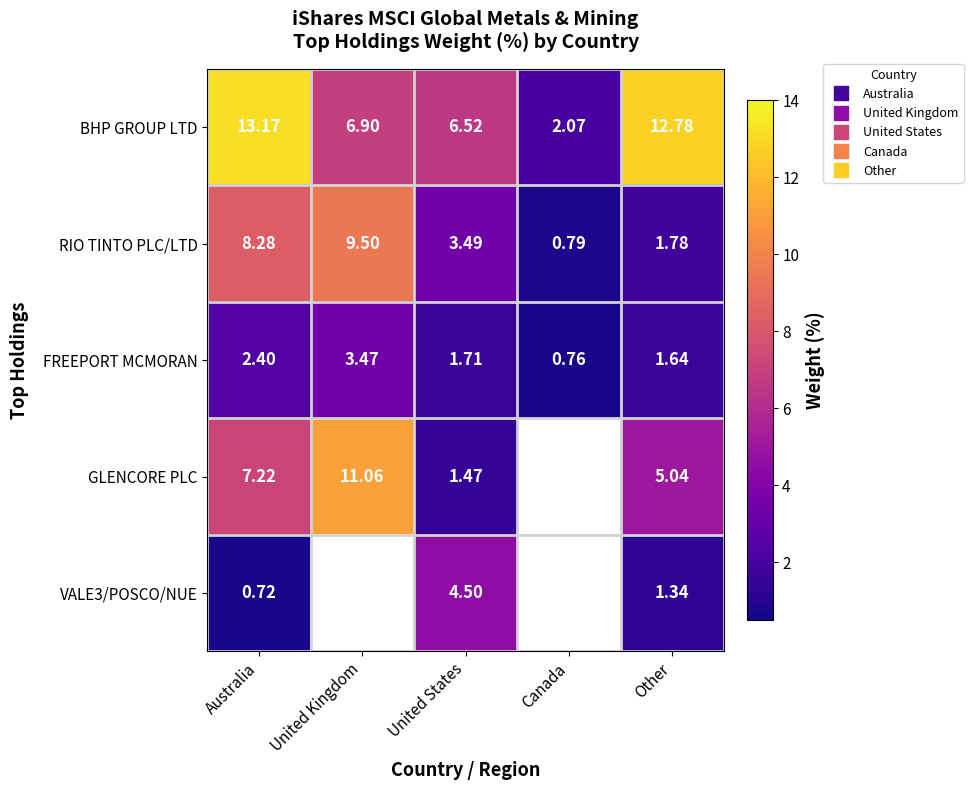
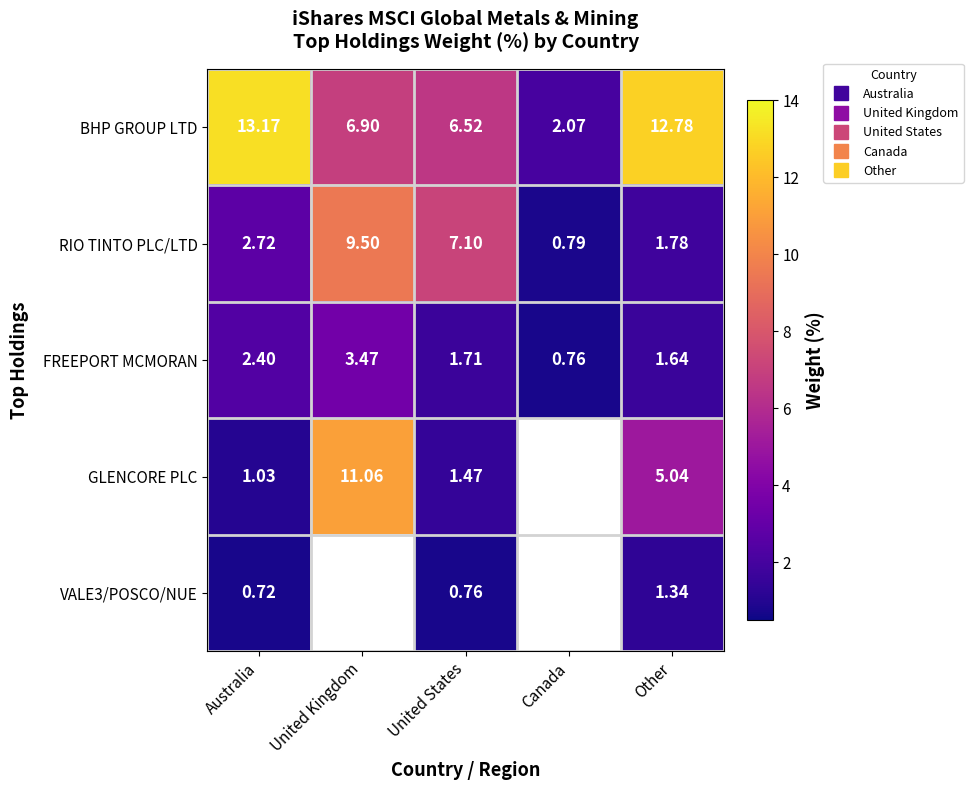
RIO TINTO PLC/LTD, Australia: 8.28 -> 2.72
RIO TINTO PLC/LTD, United States: 3.49 -> 7.10
GLENCORE PLC, Australia: 7.22 -> 1.03
VALE3/POSCO/NUE, United States: 4.50 -> 0.76
